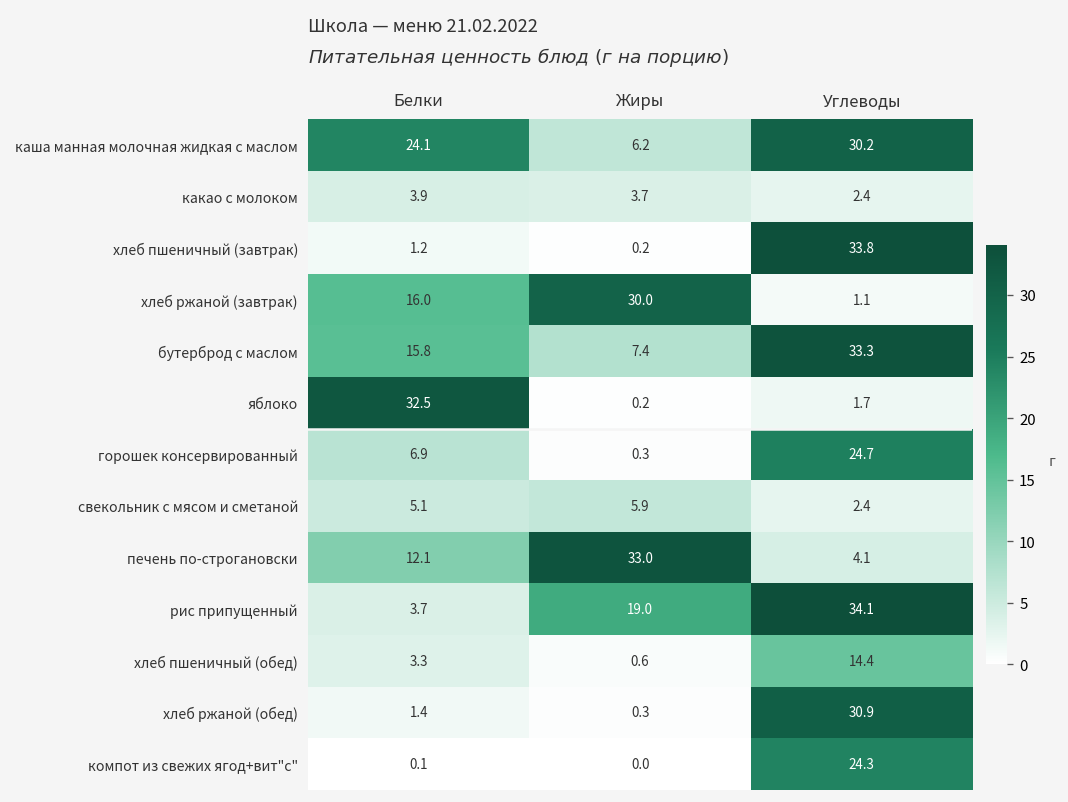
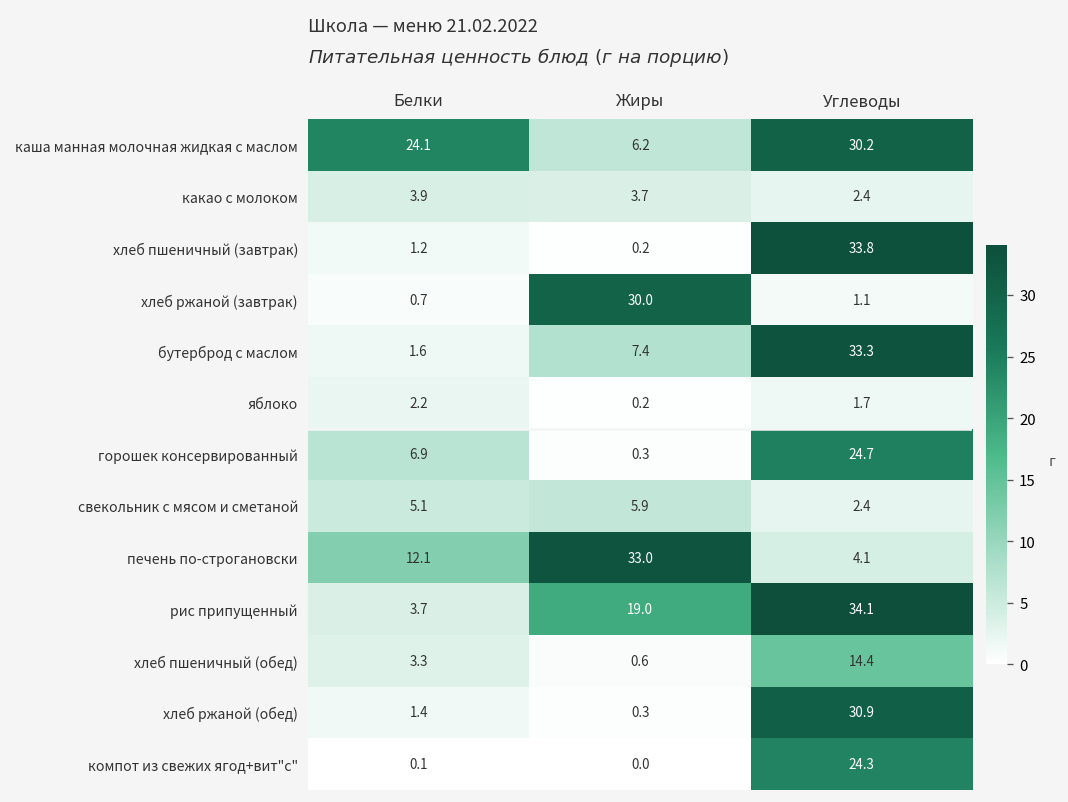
хлеб ржаной (завтрак), Белки: 16.0 -> 0.7
бутерброд с маслом, Белки: 15.8 -> 1.6
яблоко, Белки: 32.5 -> 2.2
